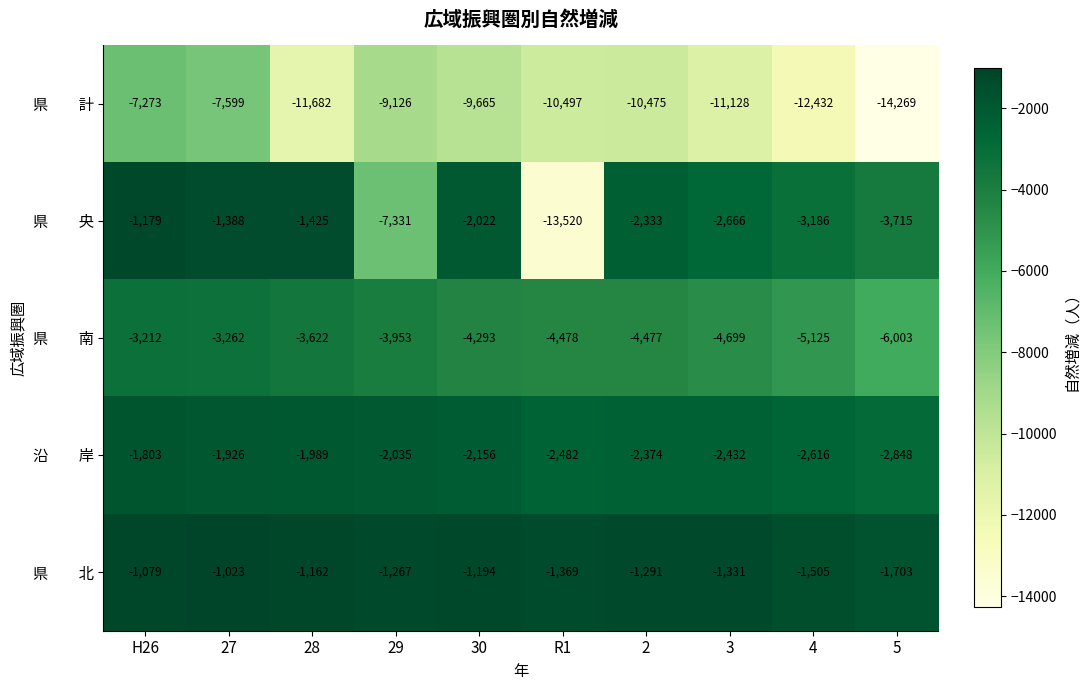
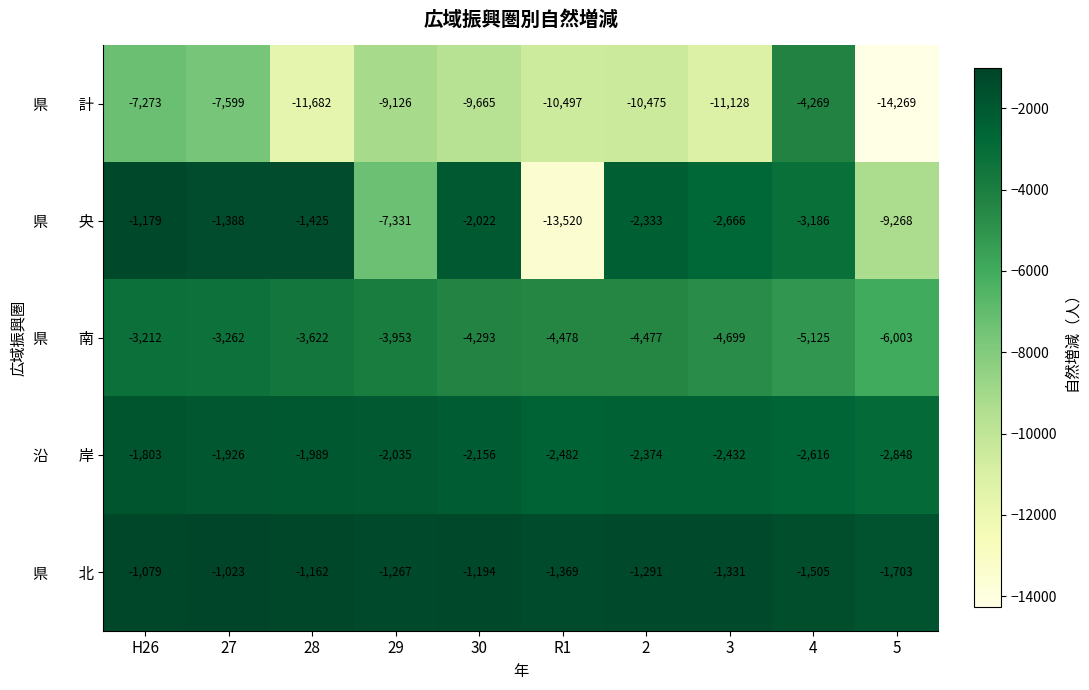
県 計, 4: -12,432 -> -4,269
県 央, 5: -3,715 -> -9,268
